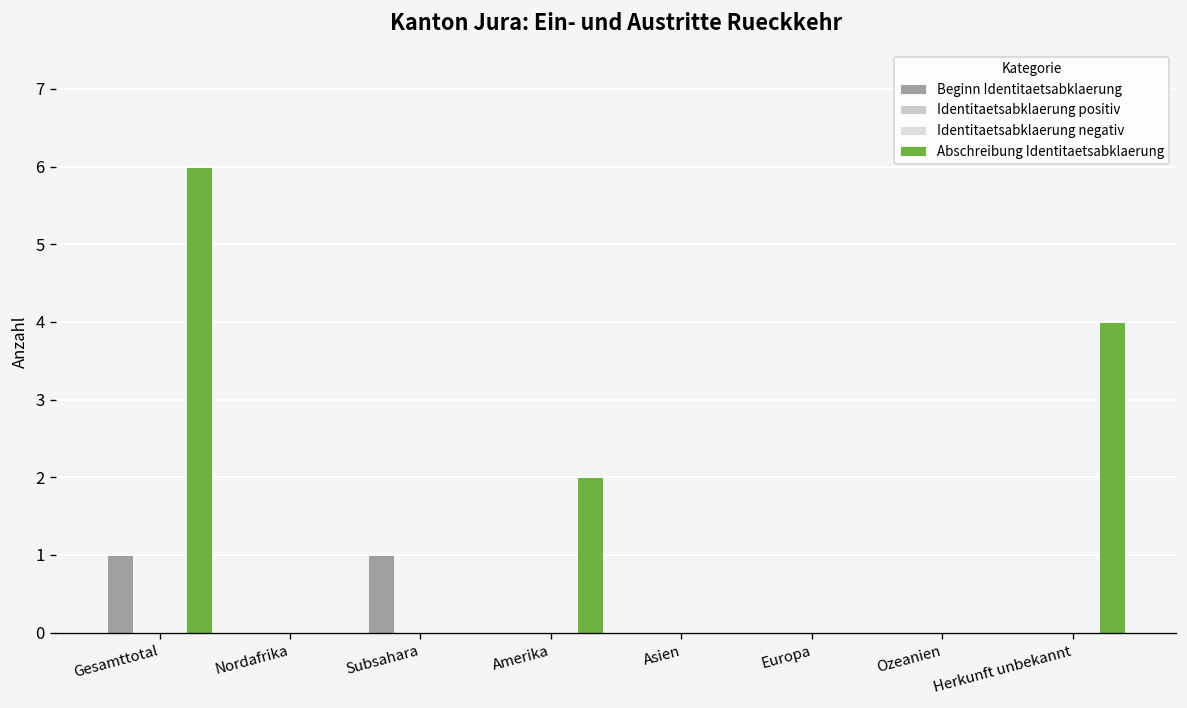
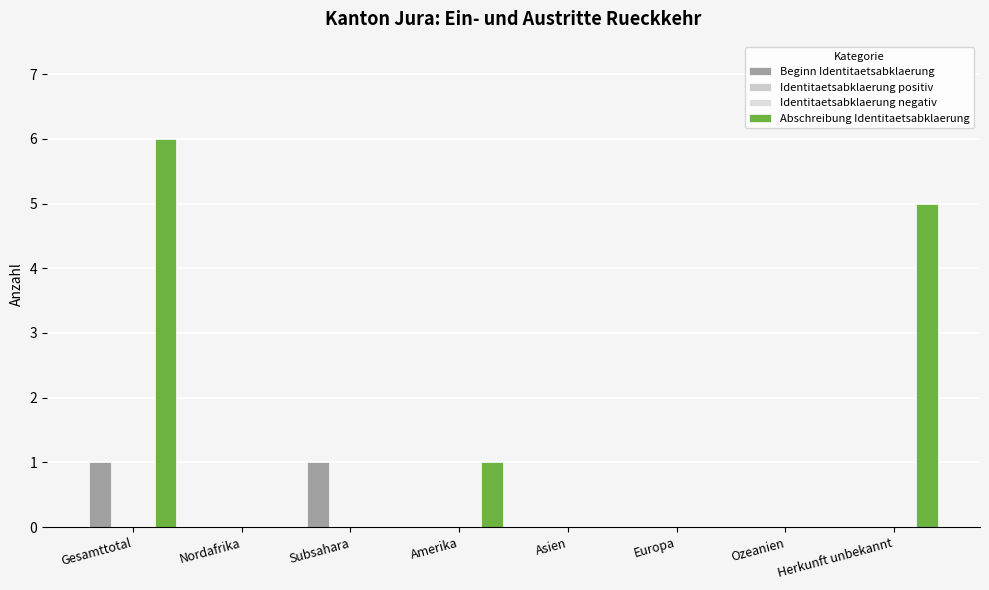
Abschreibung Identitaetsabklaerung, Amerika: 2 -> 1
Abschreibung Identitaetsabklaerung, Herkunft unbekannt: 4 -> 5
